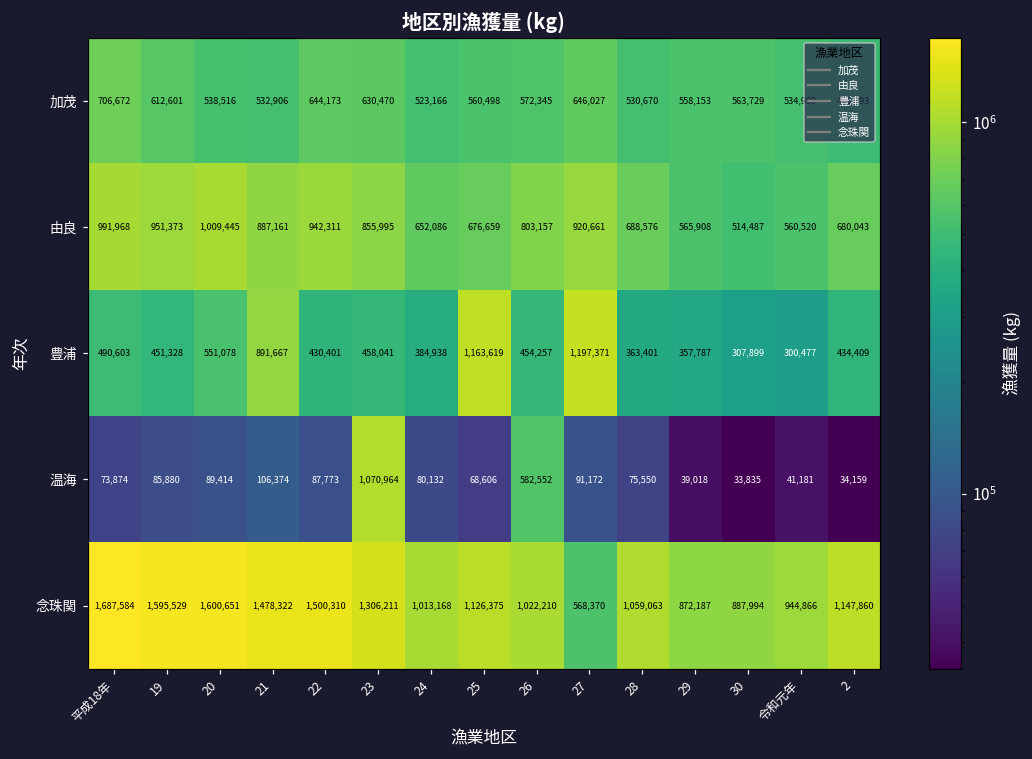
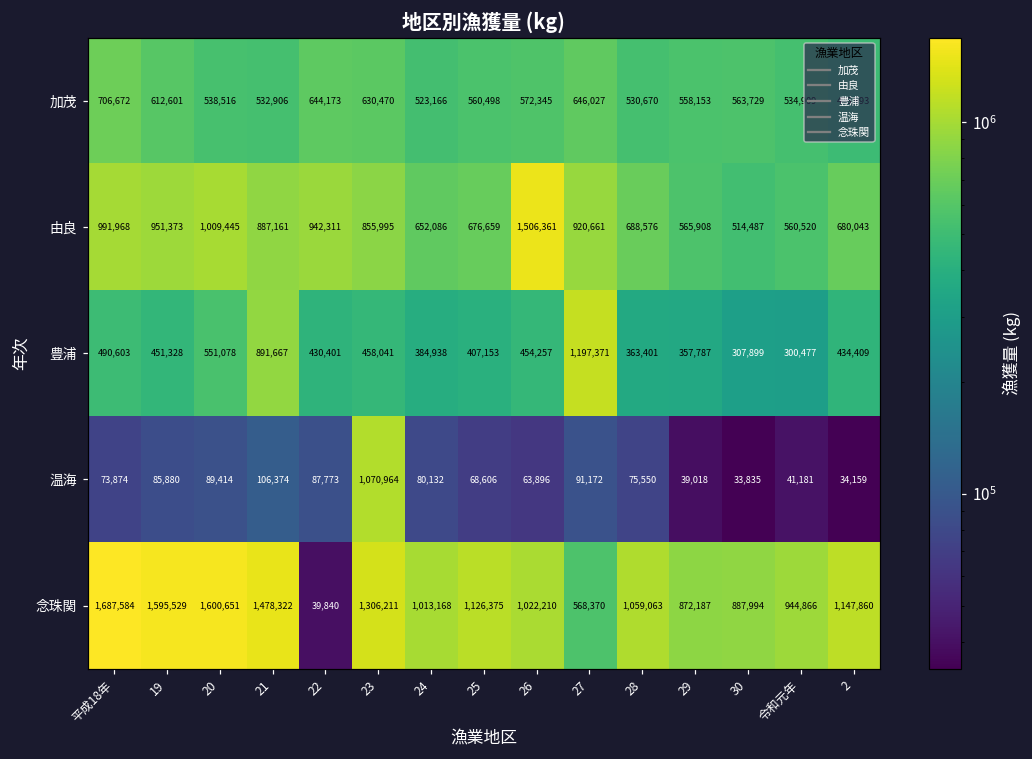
由良, 26: 803,157 -> 1,506,361
豊浦, 25: 1,163,619 -> 407,153
温海, 26: 582,552 -> 63,896
念珠関, 22: 1,500,310 -> 39,840
